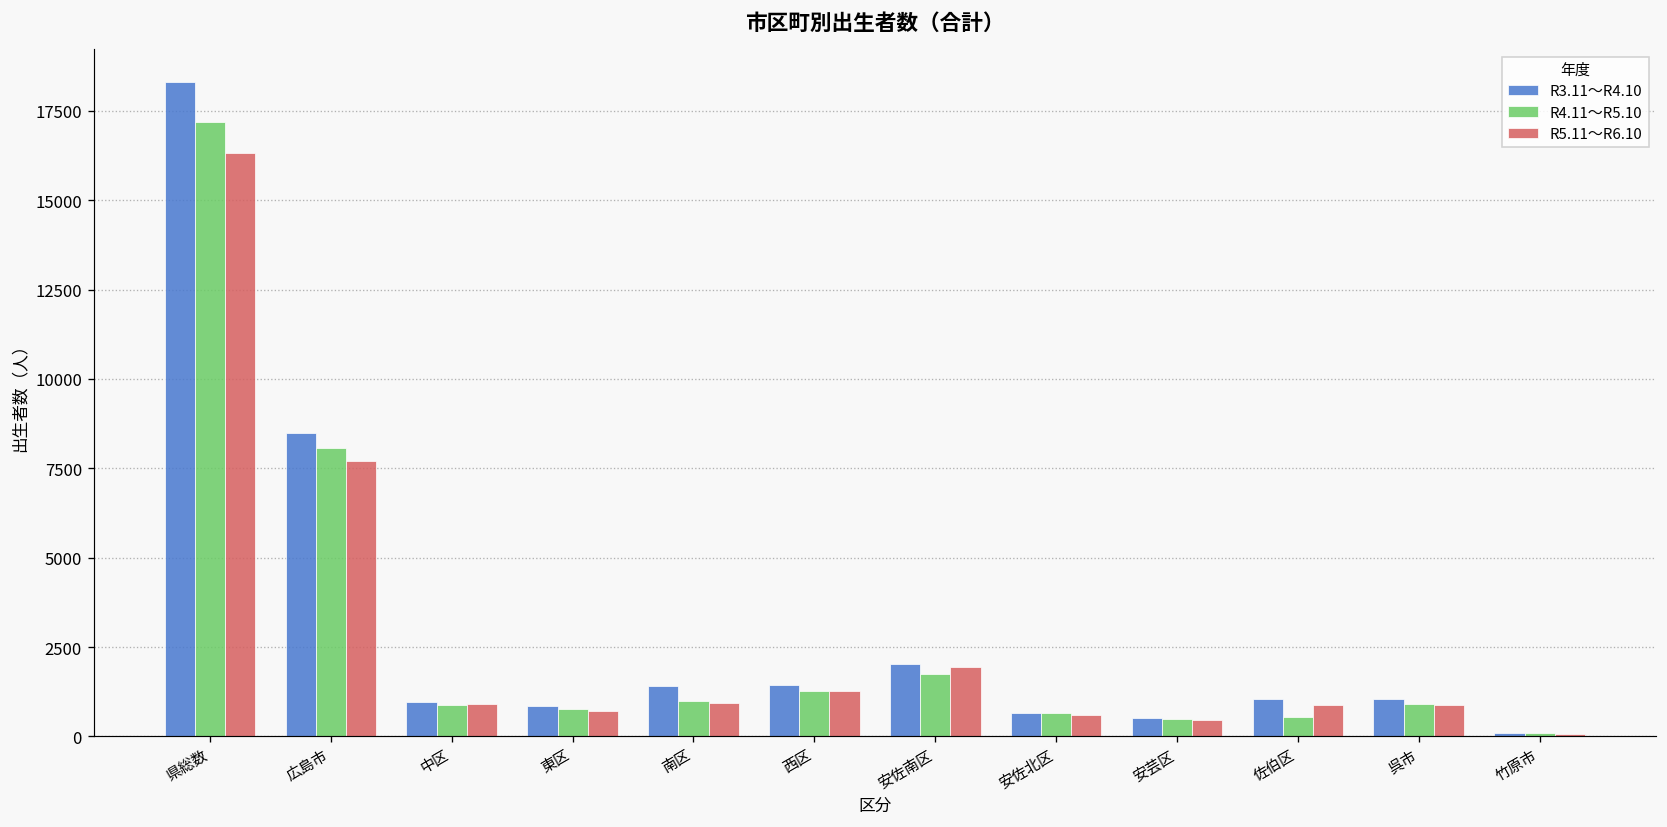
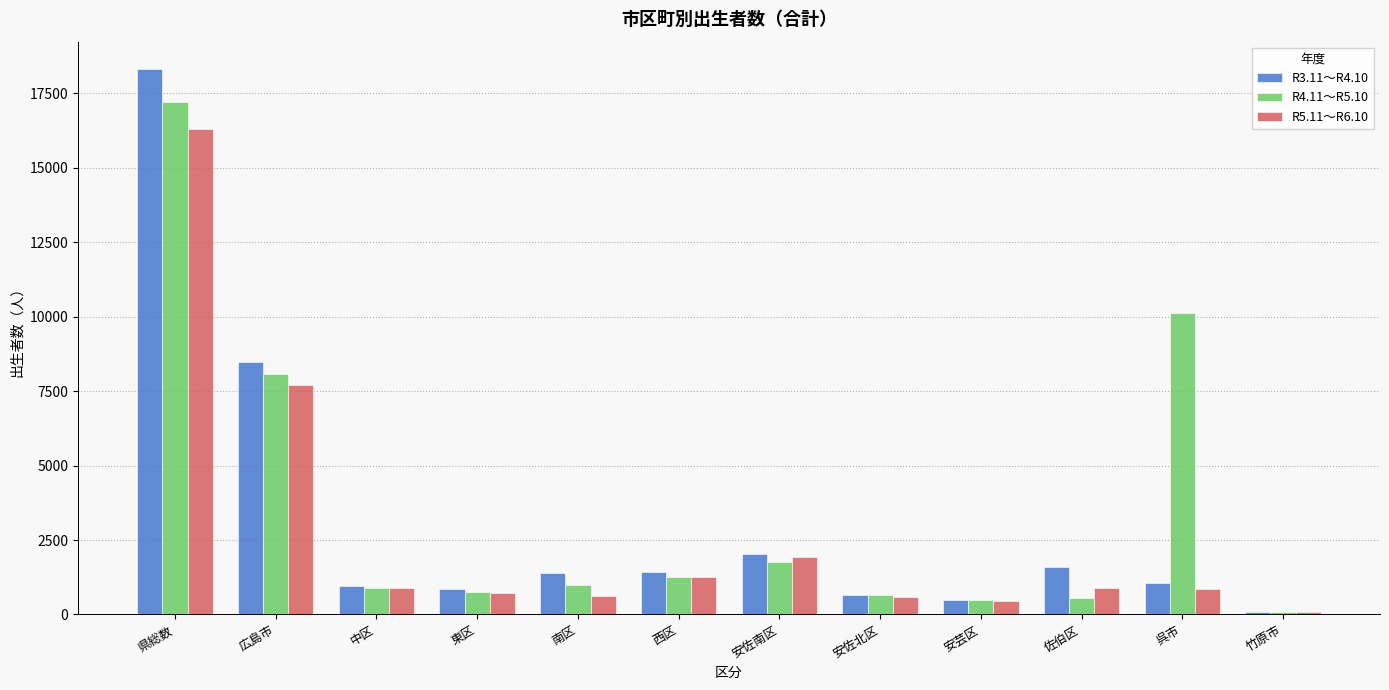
R5.11～R6.10, 南区: 900 -> 600
R3.11～R4.10, 佐伯区: 1100 -> 1600
R4.11～R5.10, 呉市: 900 -> 10100
